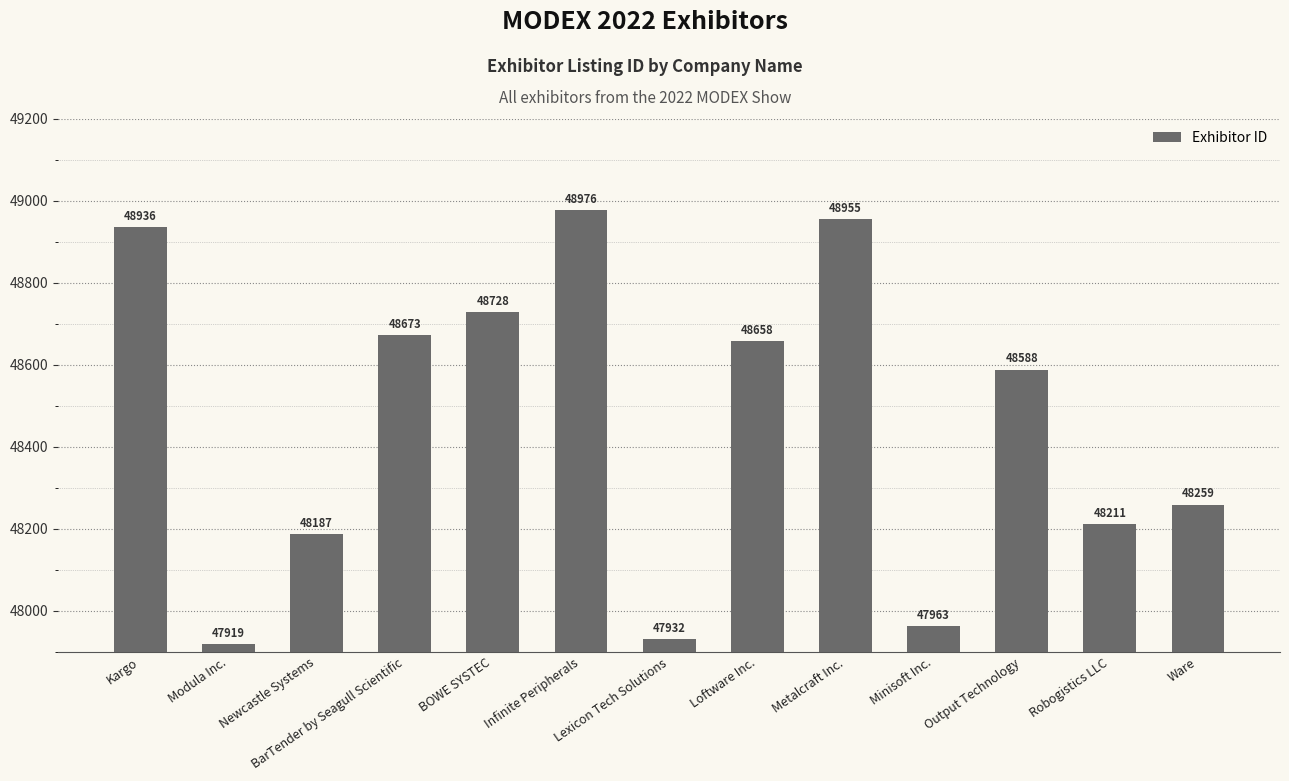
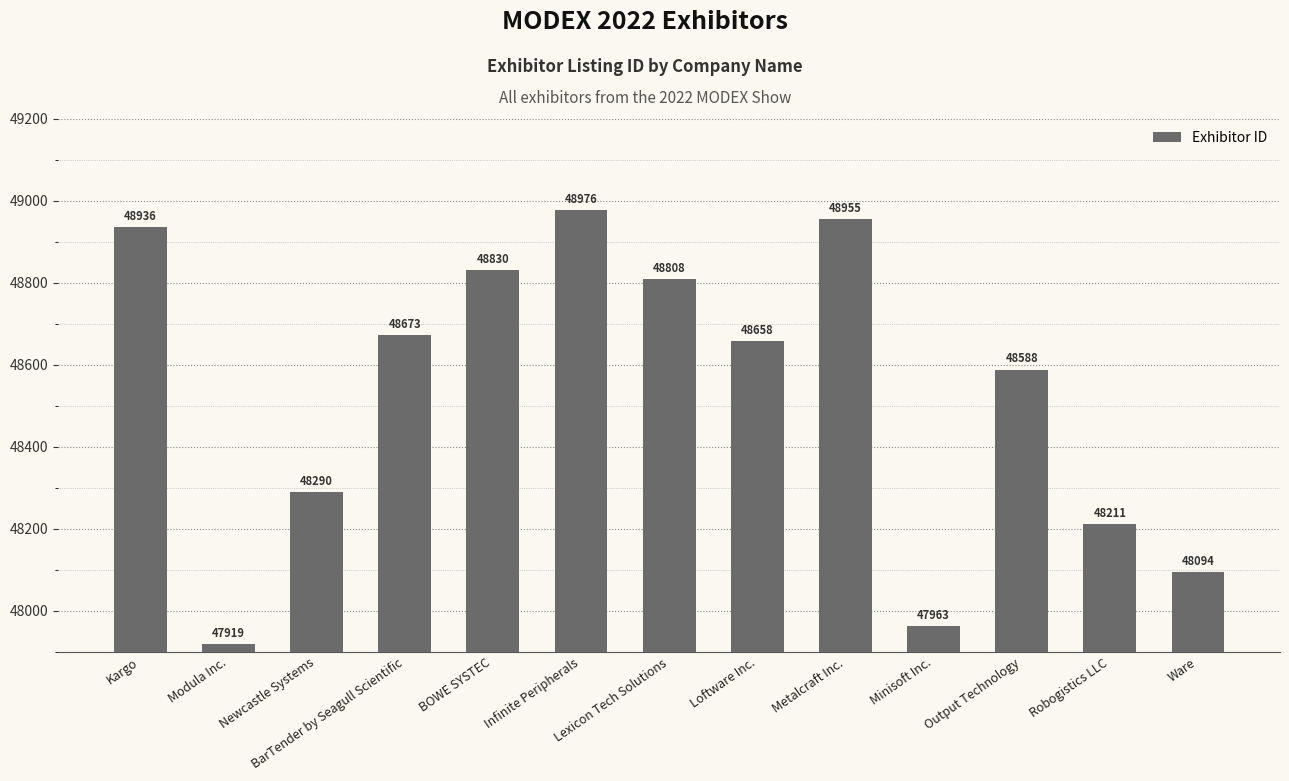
Newcastle Systems: 48187 -> 48290
BOWE SYSTEC: 48728 -> 48830
Lexicon Tech Solutions: 47932 -> 48808
Ware: 48259 -> 48094
